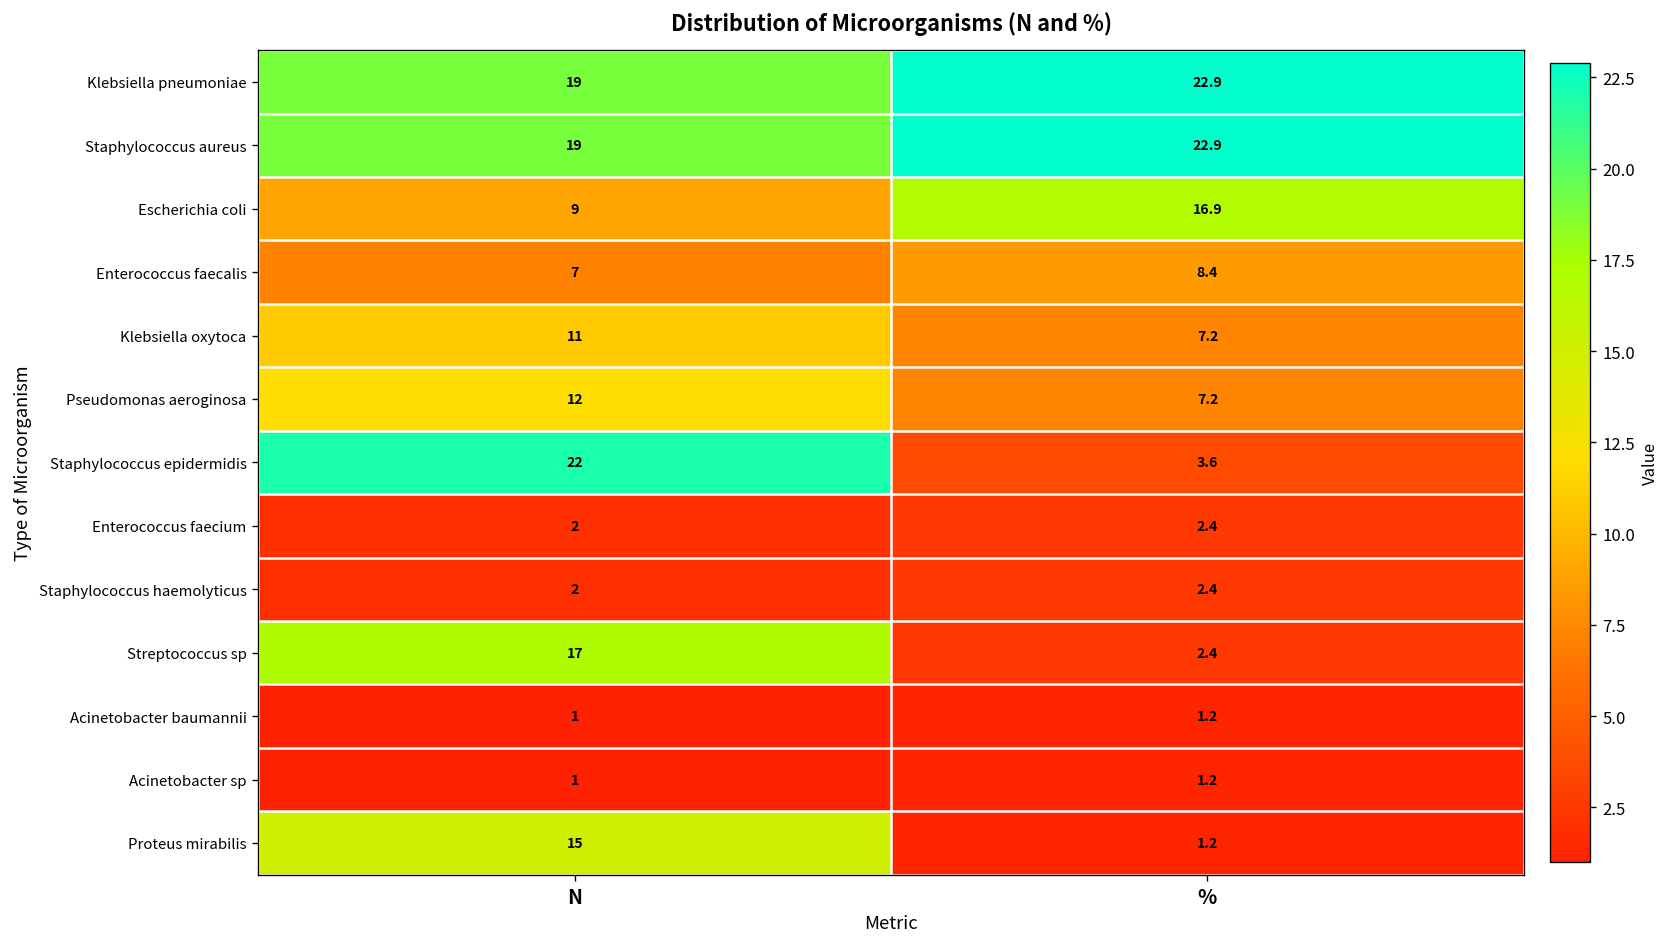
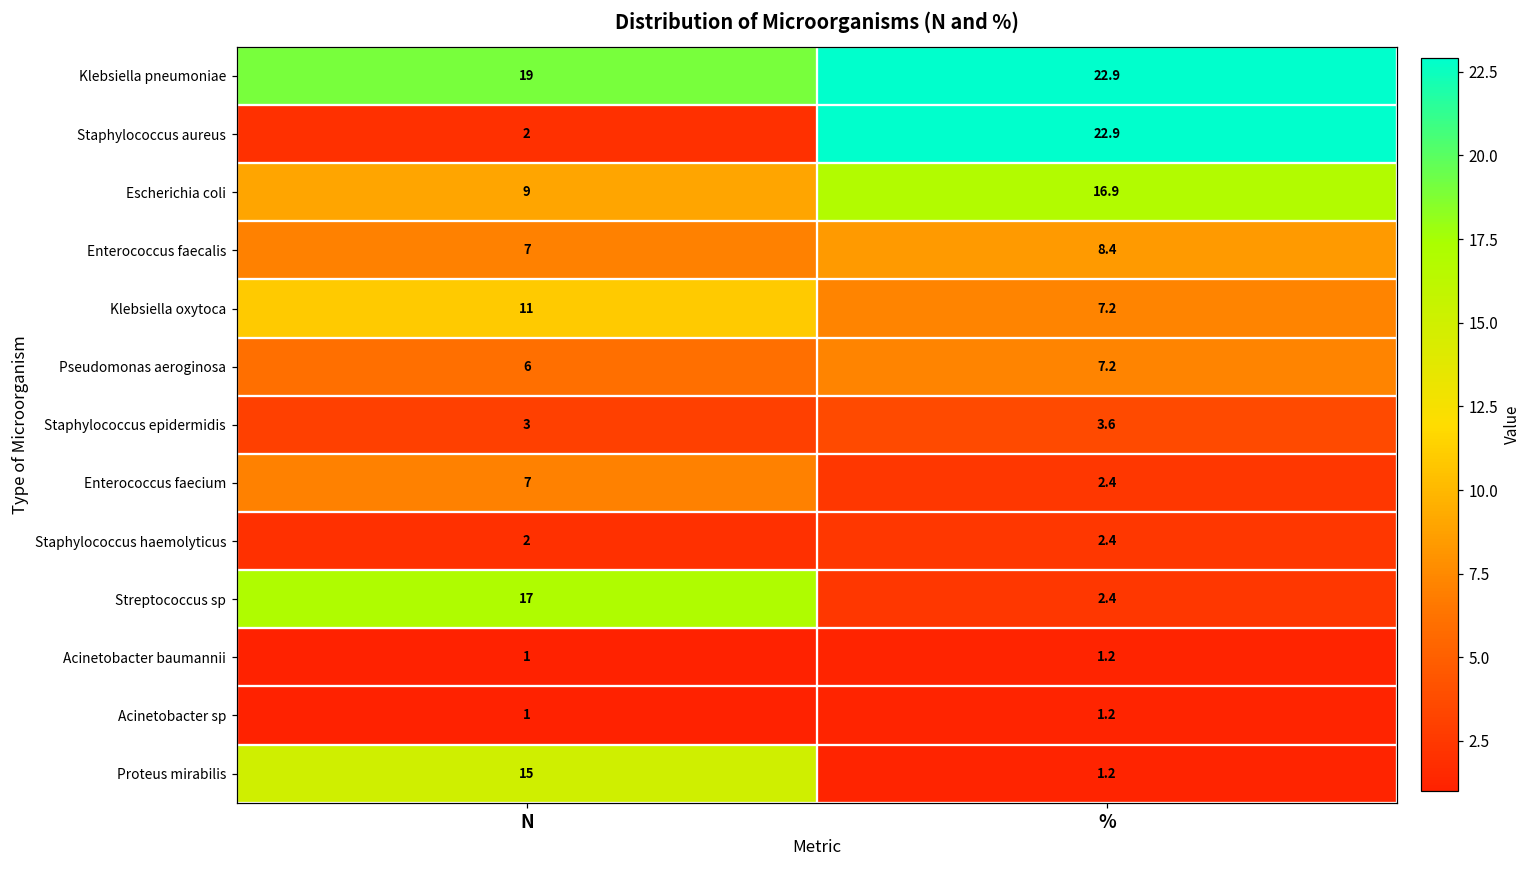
Staphylococcus aureus, N: 19 -> 2
Pseudomonas aeroginosa, N: 12 -> 6
Staphylococcus epidermidis, N: 22 -> 3
Enterococcus faecium, N: 2 -> 7
